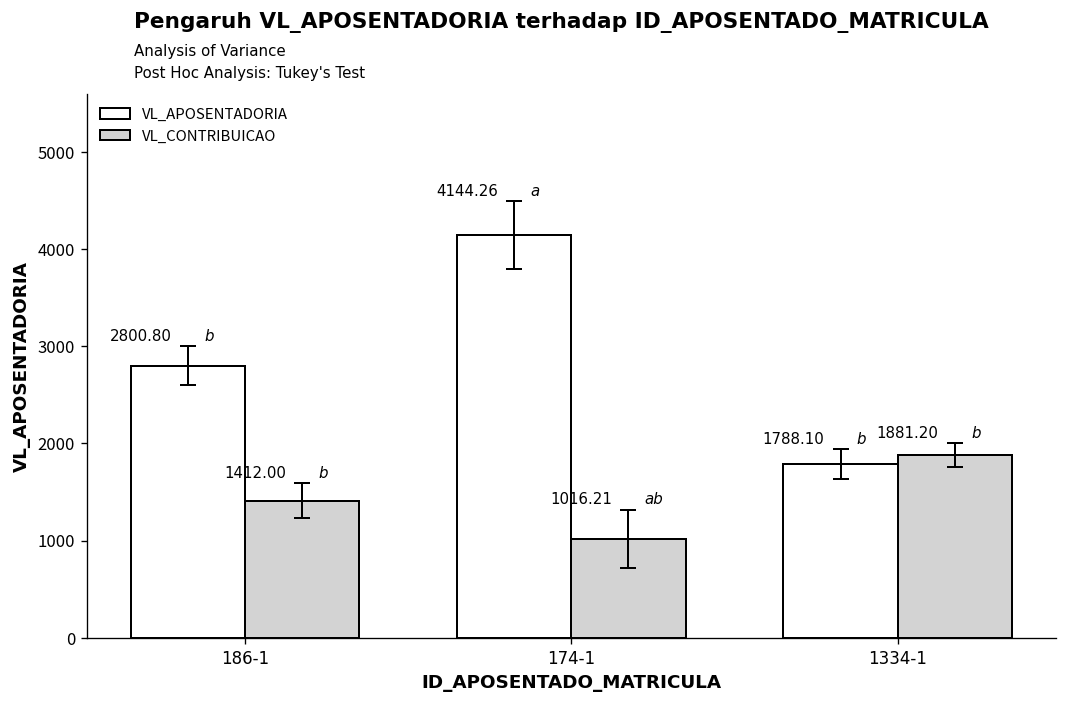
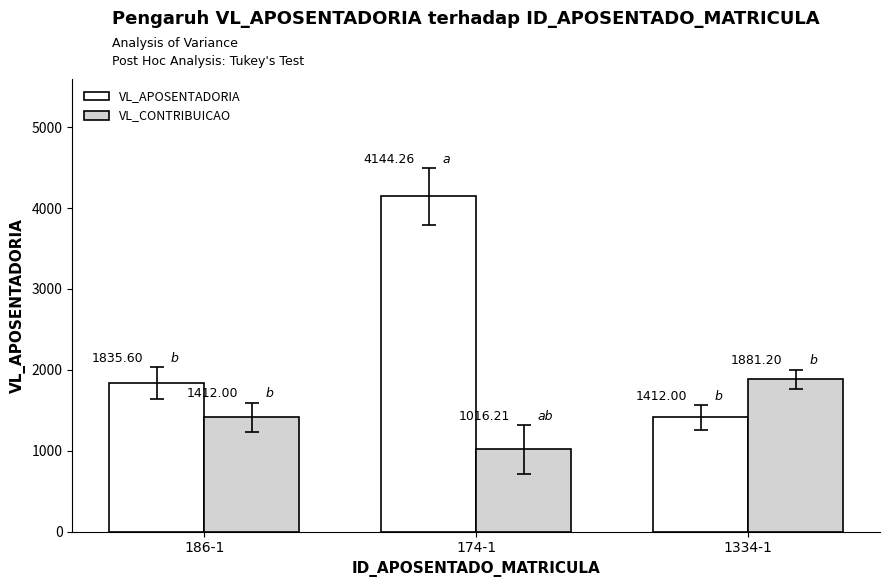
VL_APOSENTADORIA, 186-1: 2800.80 -> 1835.60
VL_APOSENTADORIA, 1334-1: 1788.10 -> 1412.00
